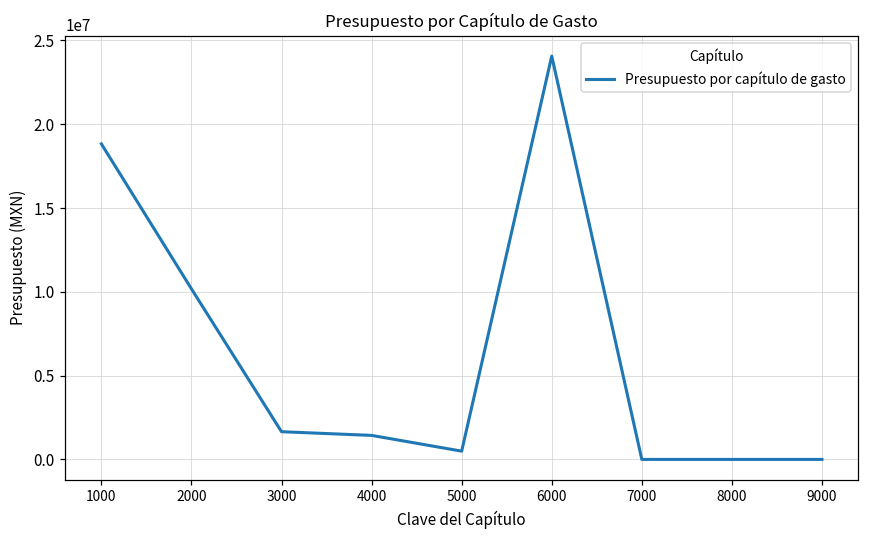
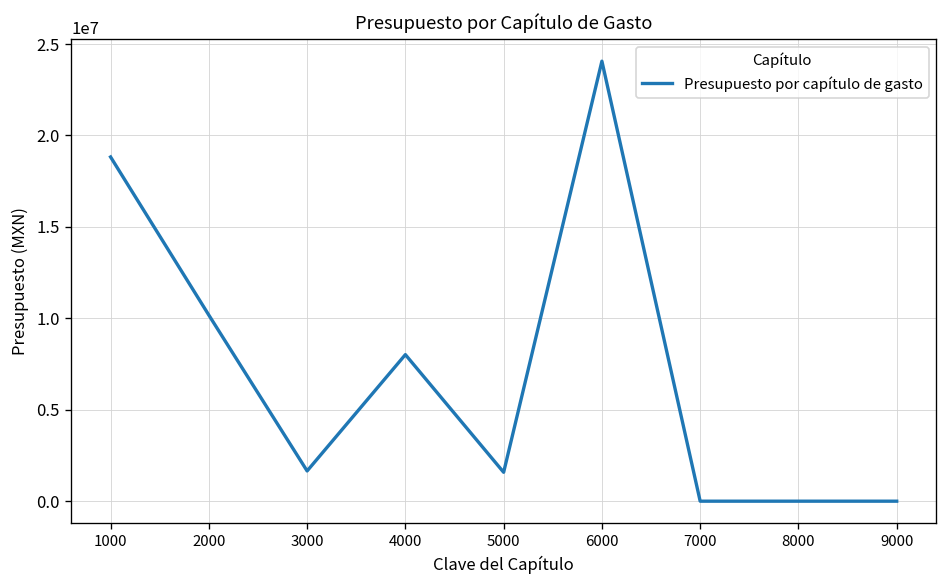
4000: 1400000 -> 8000000
5000: 500000 -> 1600000
